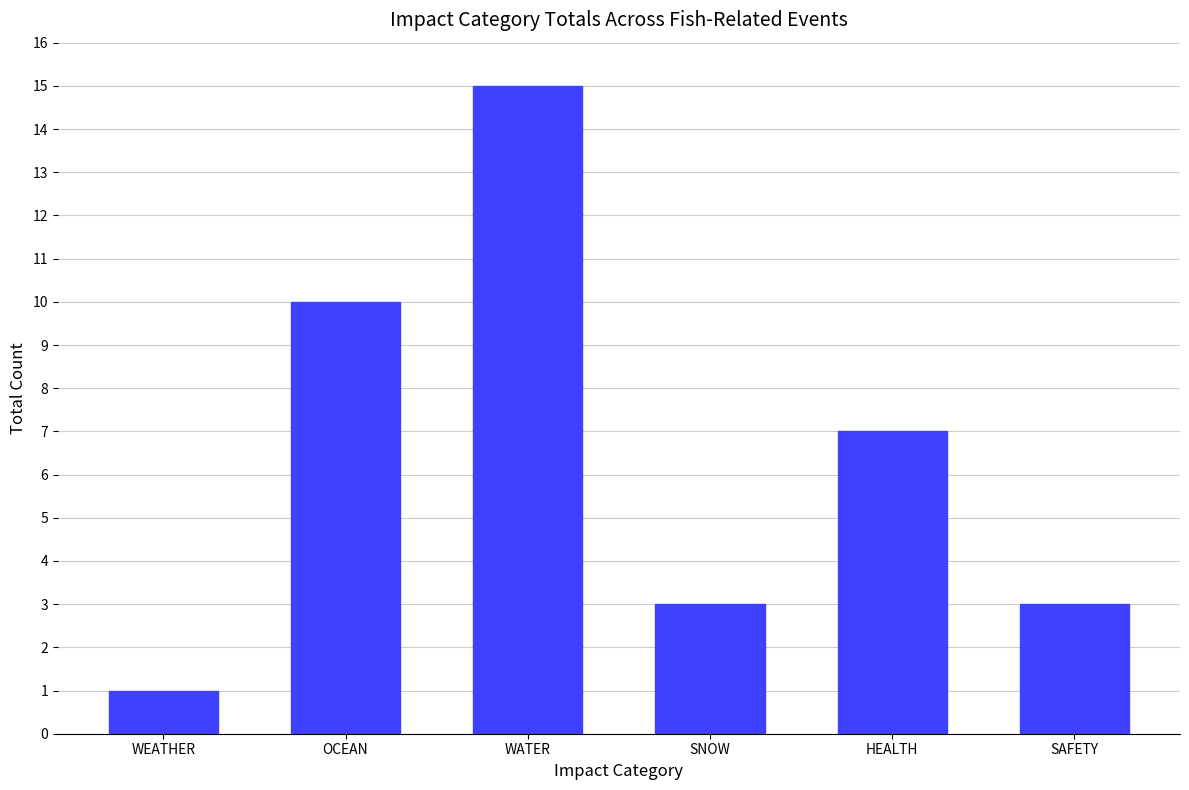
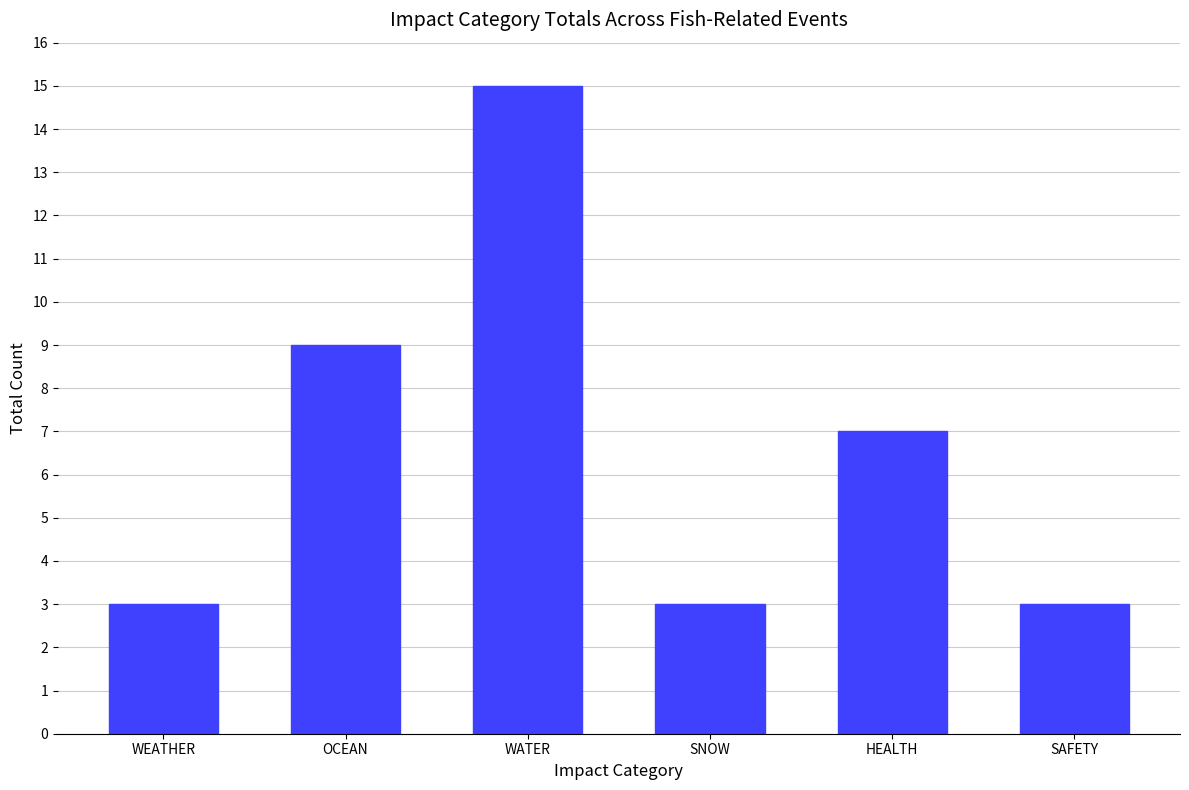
WEATHER: 1 -> 3
OCEAN: 10 -> 9
